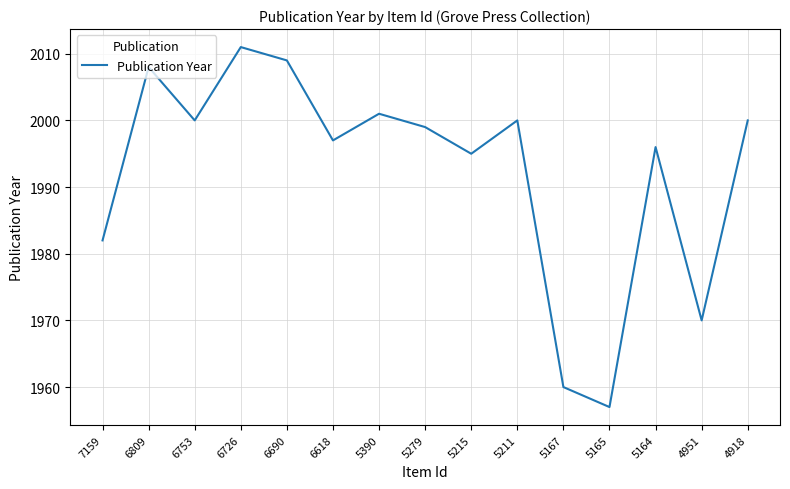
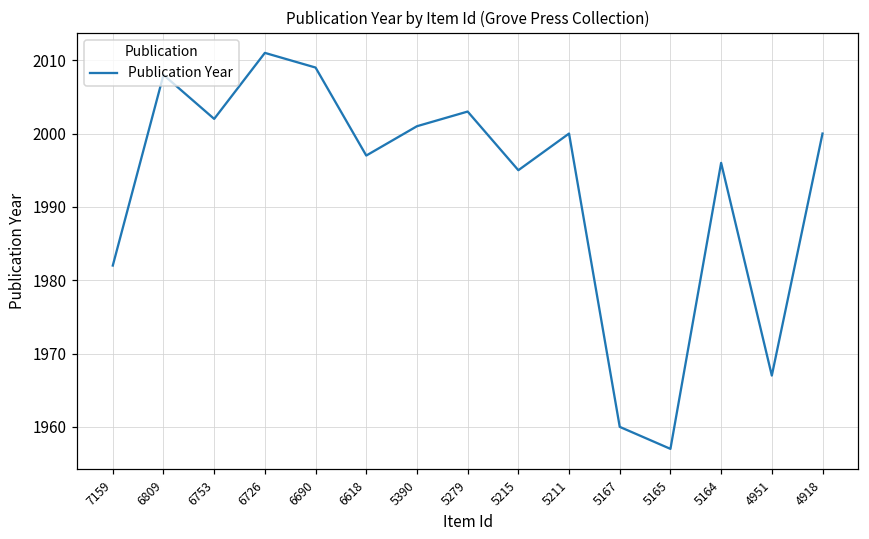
6753: 2000 -> 2002
5279: 1999 -> 2003
4951: 1970 -> 1967
